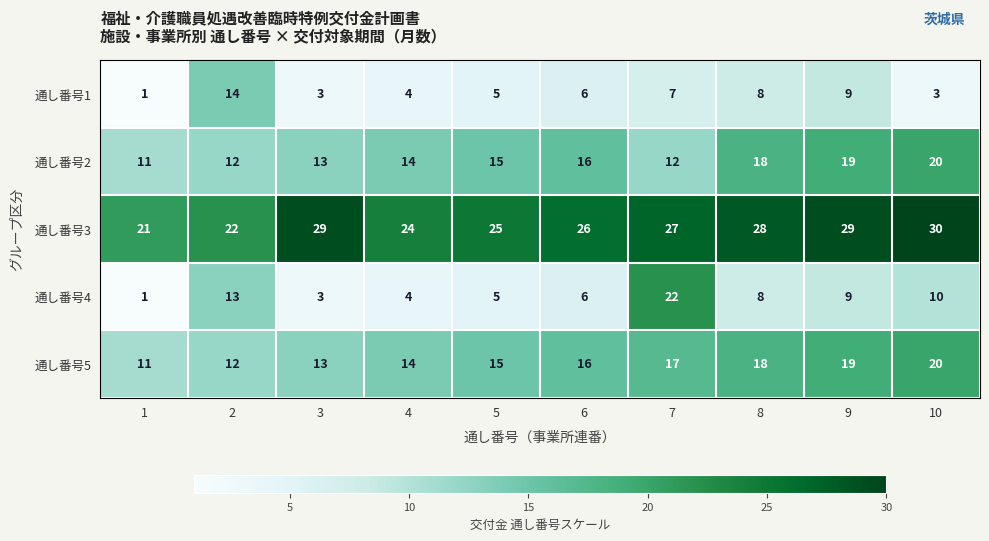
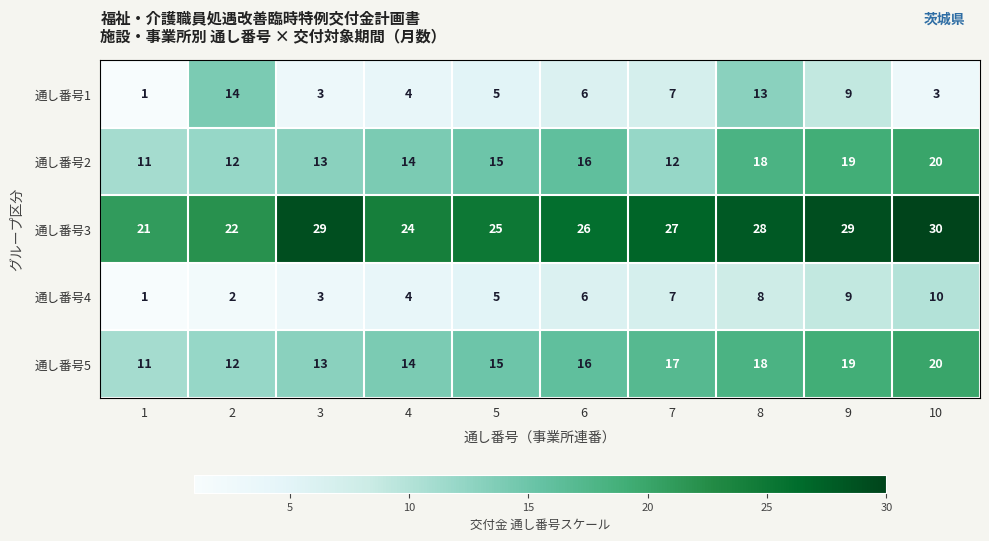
通し番号1, 8: 8 -> 13
通し番号4, 2: 13 -> 2
通し番号4, 7: 22 -> 7
